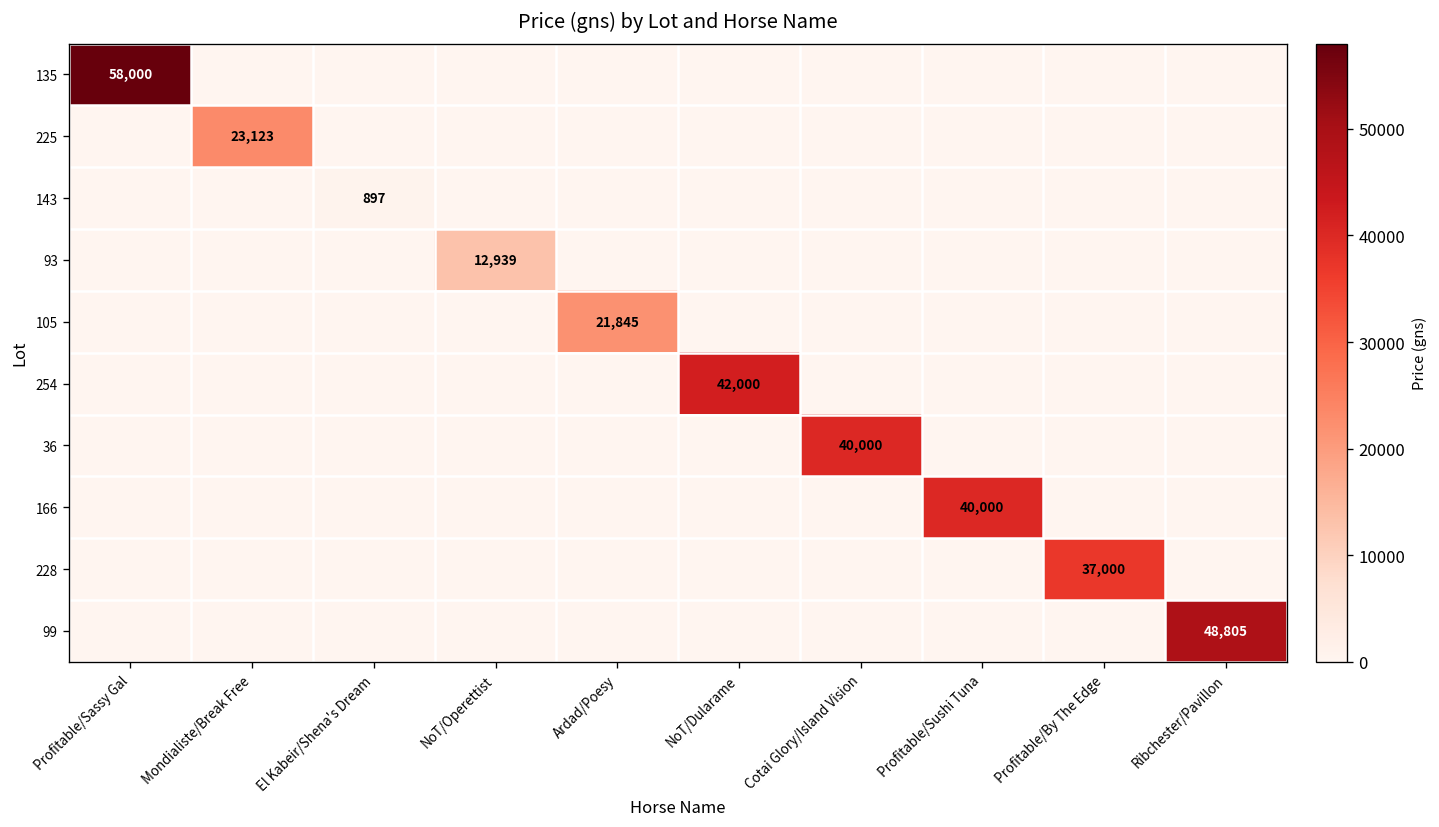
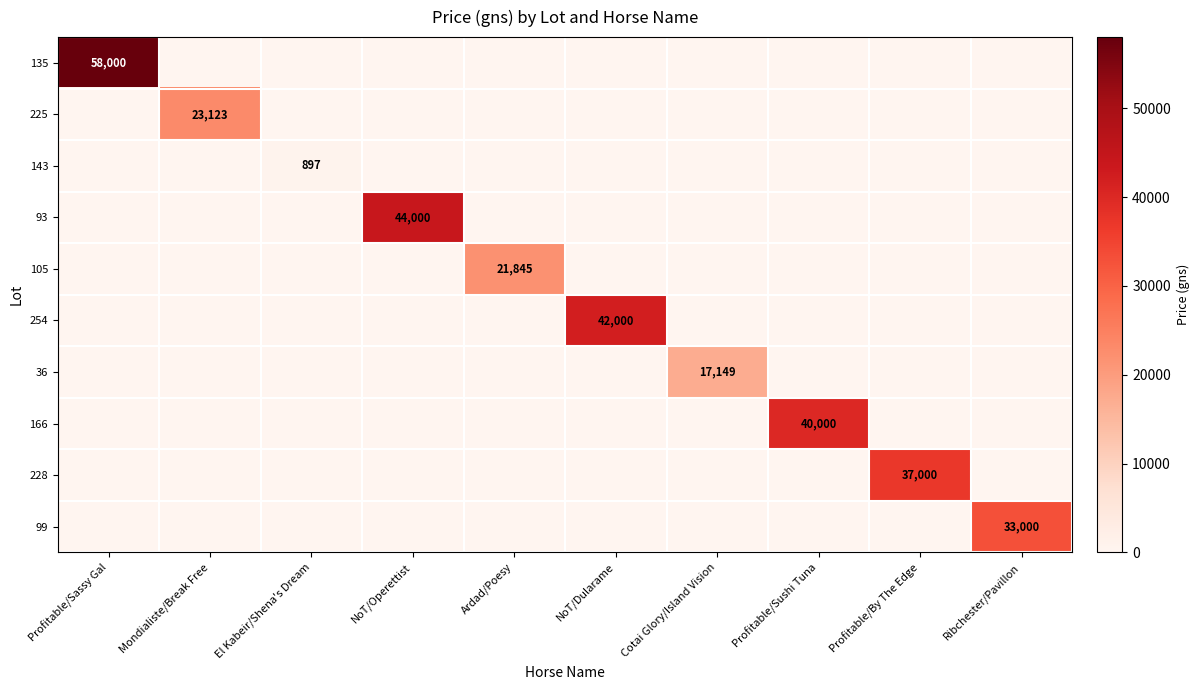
93, NoT/Operettist: 12,939 -> 44,000
36, Cotai Glory/Island Vision: 40,000 -> 17,149
99, Ribchester/Pavillon: 48,805 -> 33,000
